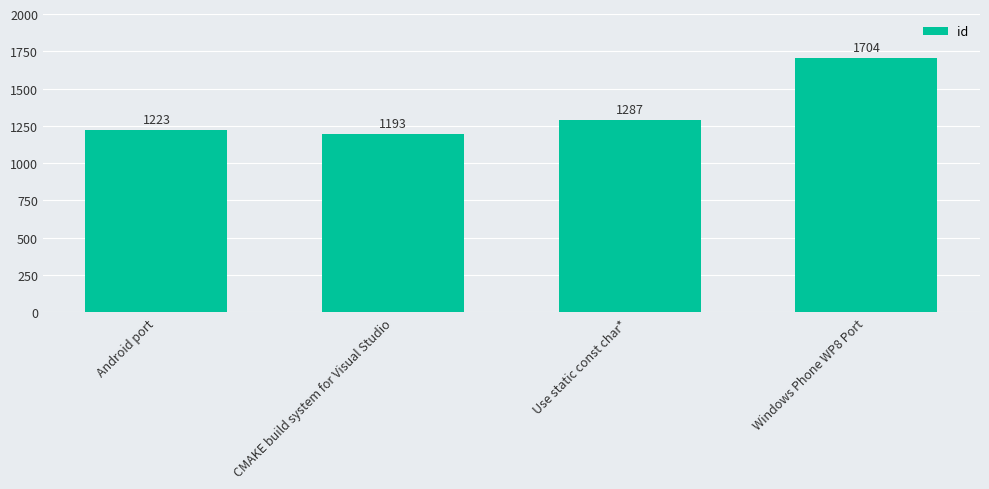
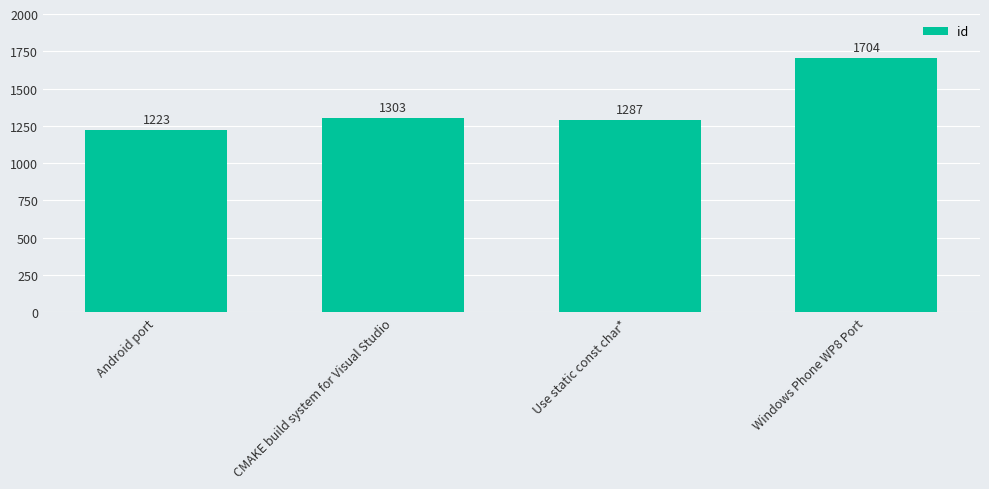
CMAKE build system for Visual Studio: 1193 -> 1303
